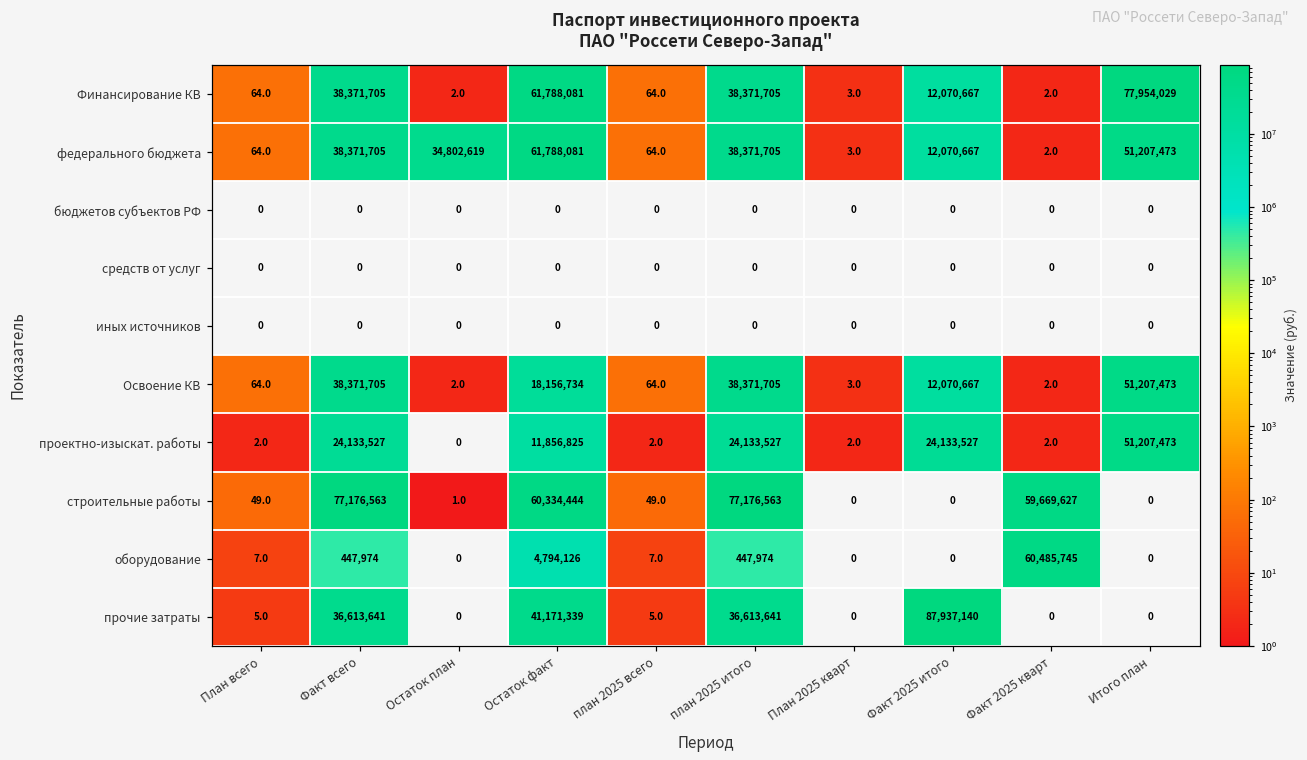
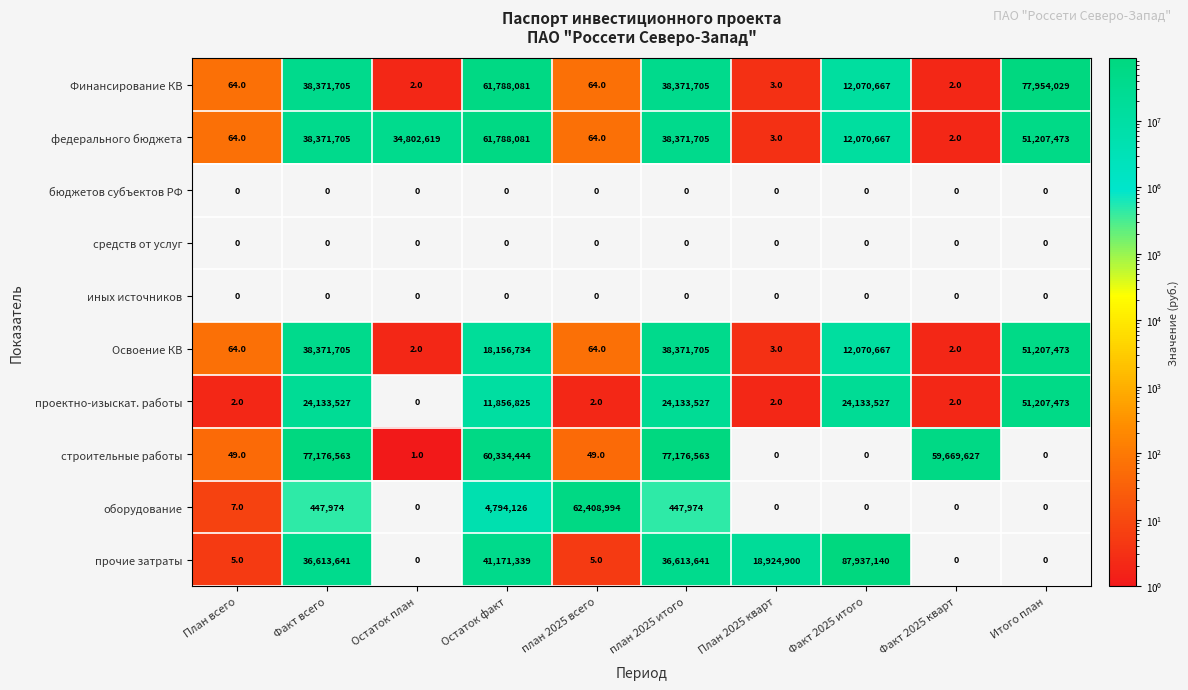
оборудование, план 2025 всего: 7.0 -> 62,408,994
оборудование, Факт 2025 кварт: 60,485,745 -> 0
прочие затраты, План 2025 кварт: 0 -> 18,924,900
